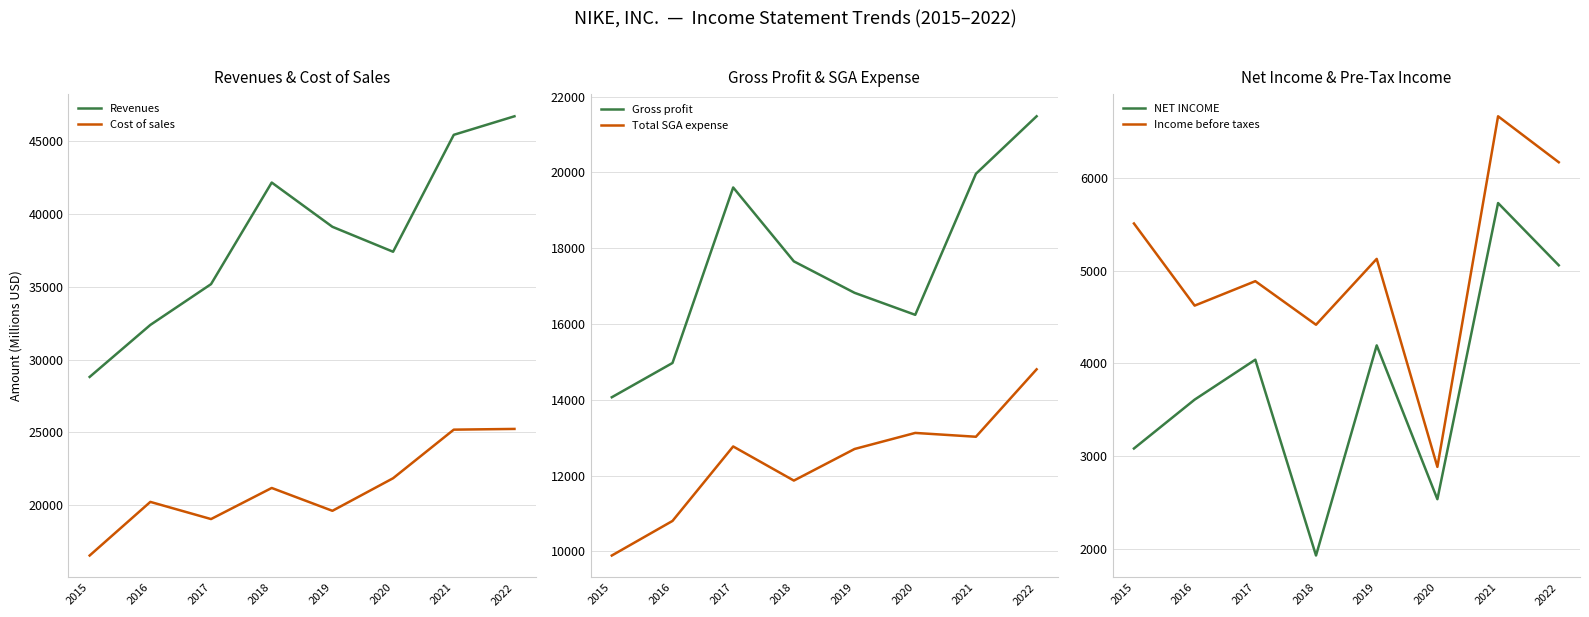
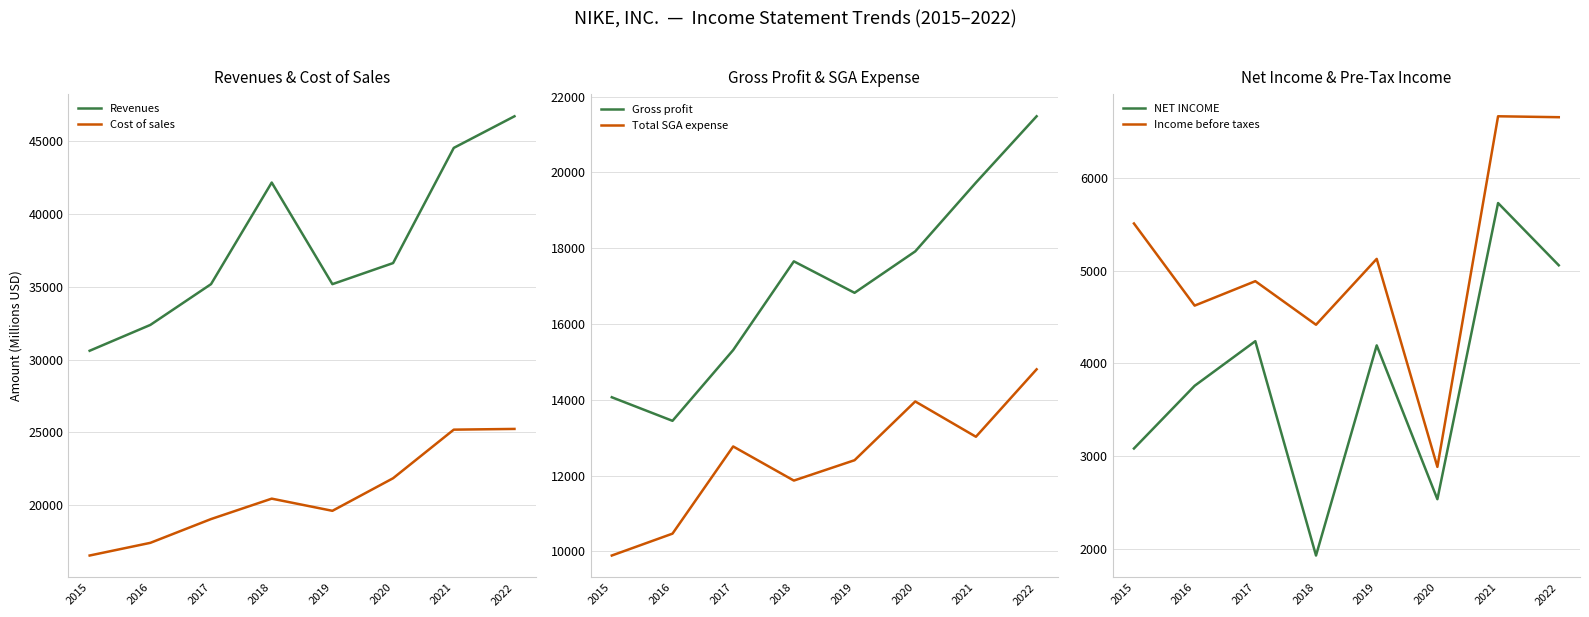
Revenues & Cost of Sales, Revenues, 2015: 28800 -> 30600
Revenues & Cost of Sales, Cost of sales, 2016: 20200 -> 17400
Revenues & Cost of Sales, Cost of sales, 2018: 21200 -> 20400
Revenues & Cost of Sales, Revenues, 2019: 39100 -> 35200
Revenues & Cost of Sales, Revenues, 2020: 37400 -> 36600
Revenues & Cost of Sales, Revenues, 2021: 45400 -> 44500
Gross Profit & SGA Expense, Gross profit, 2016: 15000 -> 13400
Gross Profit & SGA Expense, Total SGA expense, 2016: 10800 -> 10500
Gross Profit & SGA Expense, Gross profit, 2017: 19600 -> 15300
Gross Profit & SGA Expense, Total SGA expense, 2019: 12700 -> 12400
Gross Profit & SGA Expense, Gross profit, 2020: 16200 -> 17900
Gross Profit & SGA Expense, Total SGA expense, 2020: 13100 -> 14000
Gross Profit & SGA Expense, Gross profit, 2021: 20000 -> 19700
Net Income & Pre-Tax Income, NET INCOME, 2016: 3600 -> 3800
Net Income & Pre-Tax Income, NET INCOME, 2017: 4000 -> 4200
Net Income & Pre-Tax Income, Income before taxes, 2022: 6200 -> 6700
